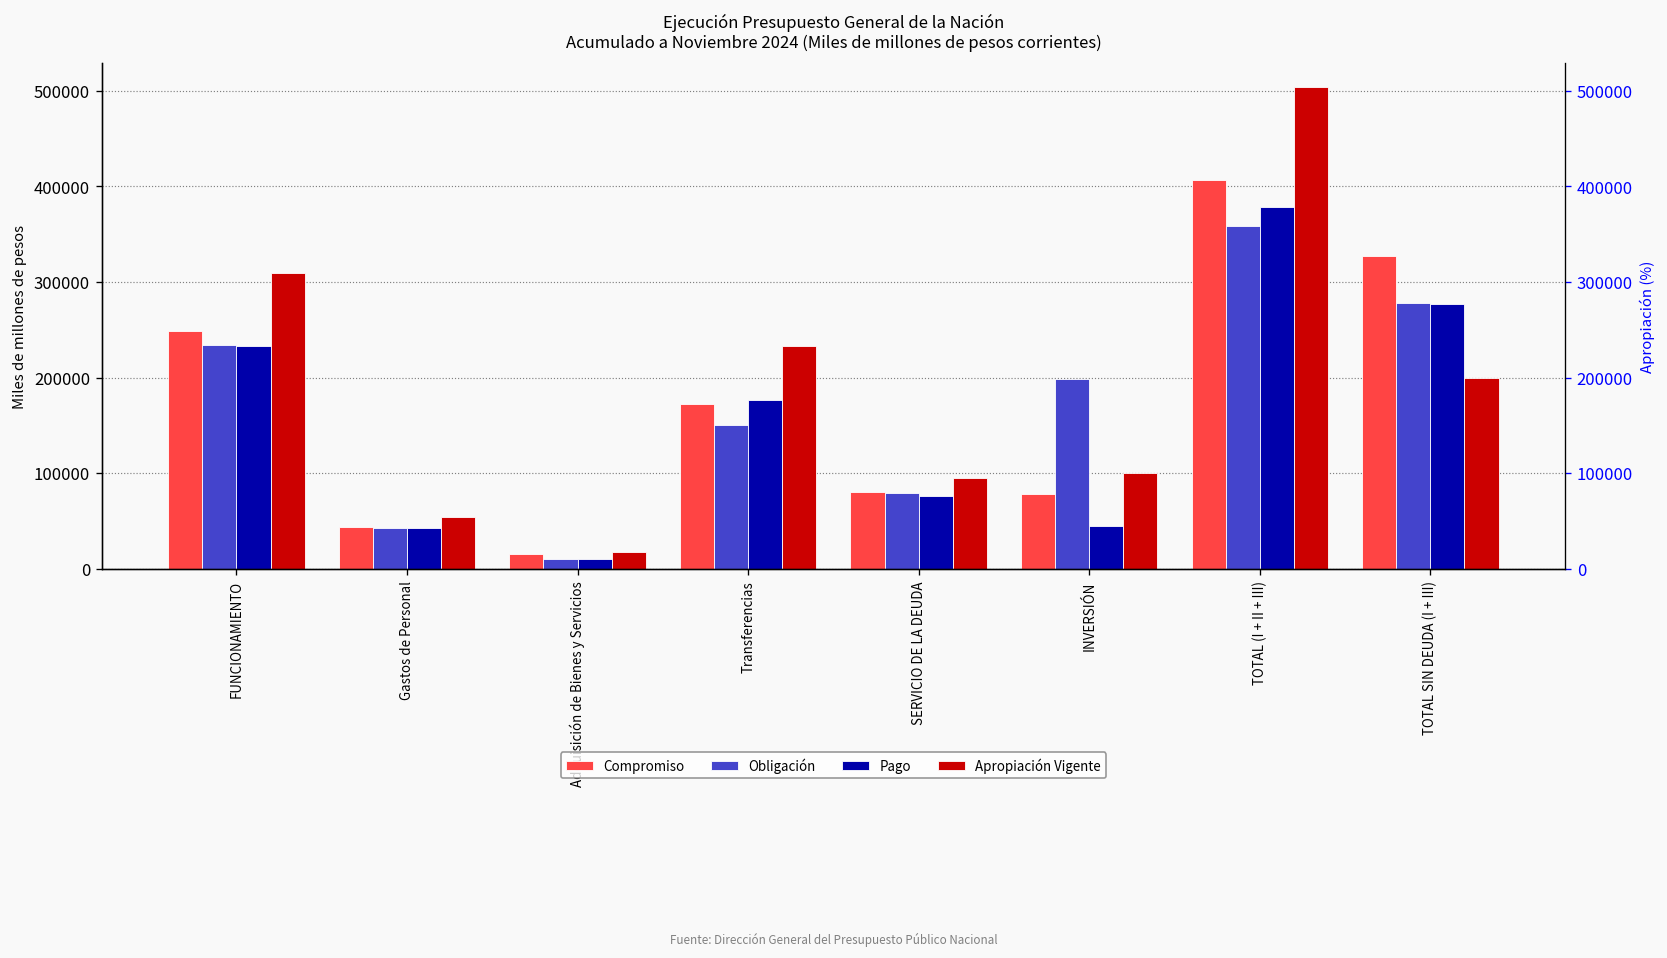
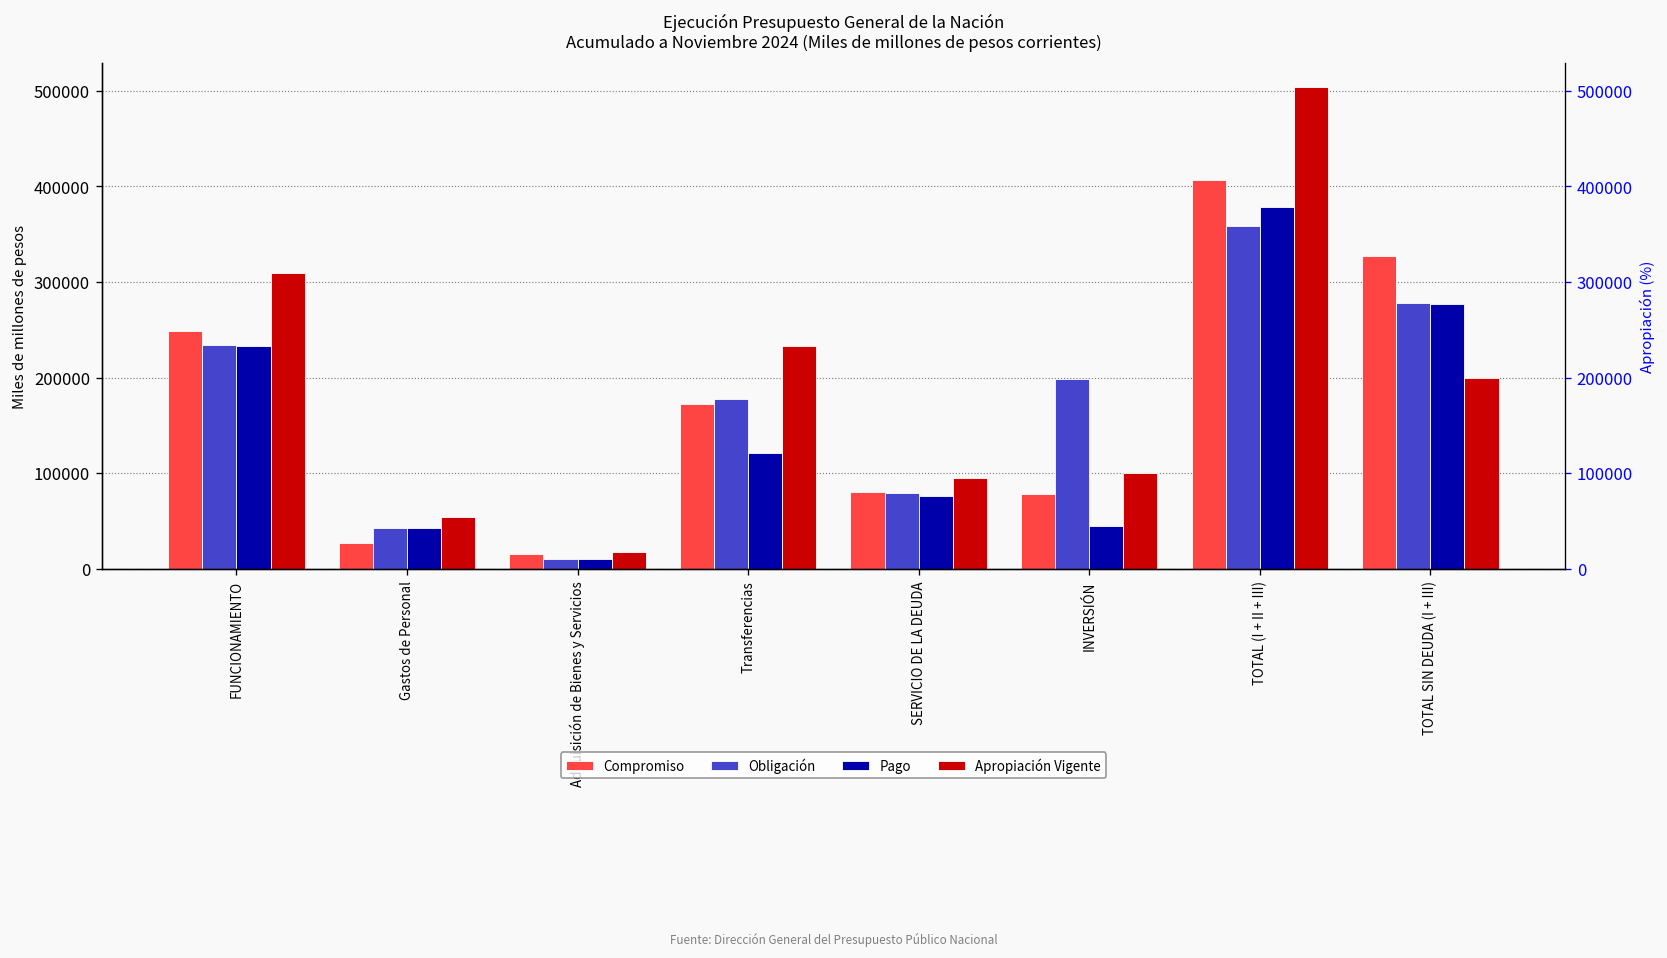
Compromiso, Gastos de Personal: 40000 -> 30000
Obligación, Transferencias: 150000 -> 180000
Pago, Transferencias: 180000 -> 120000
